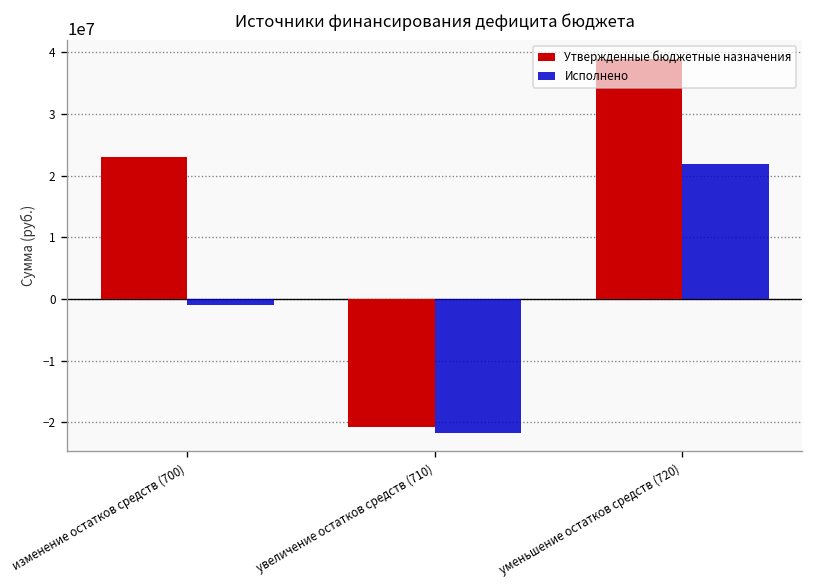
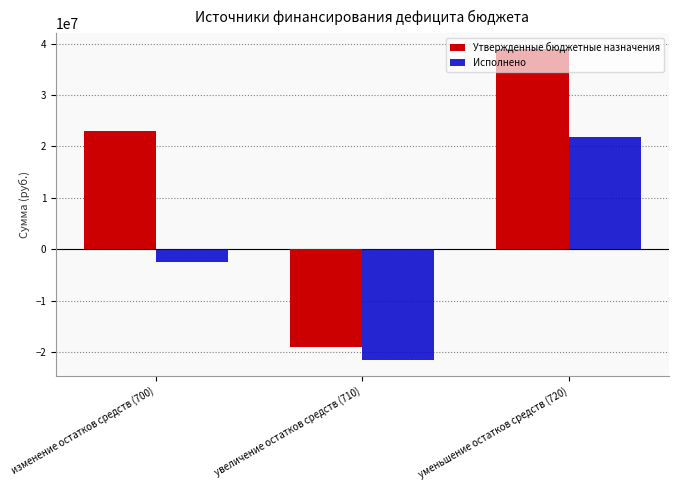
Исполнено, изменение остатков средств (700): -1000000 -> -3000000
Утвержденные бюджетные назначения, увеличение остатков средств (710): -21000000 -> -19000000
